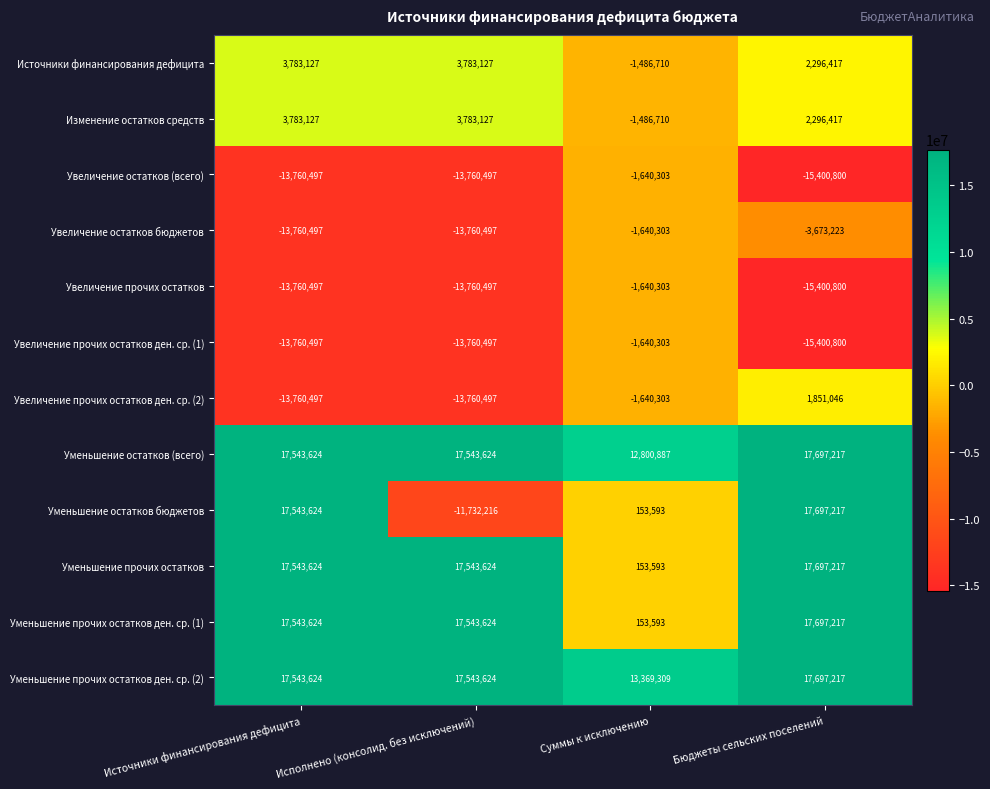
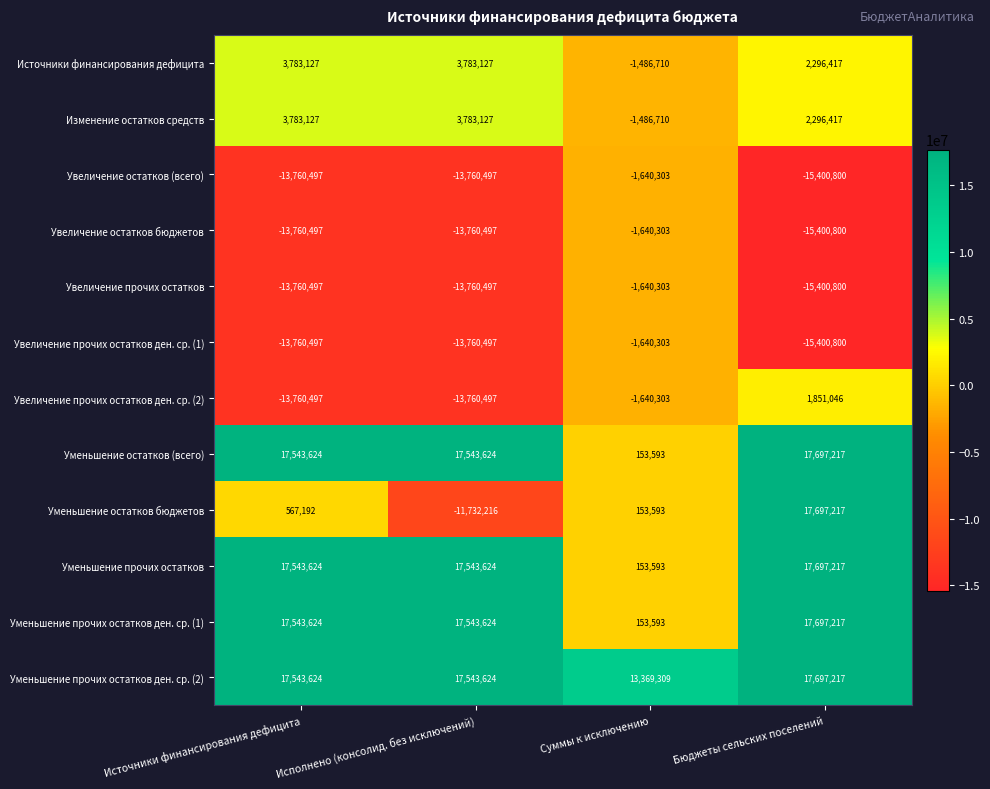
Увеличение остатков бюджетов, Бюджеты сельских поселений: -3,673,223 -> -15,400,800
Уменьшение остатков (всего), Суммы к исключению: 12,800,887 -> 153,593
Уменьшение остатков бюджетов, Источники финансирования дефицита: 17,543,624 -> 567,192
